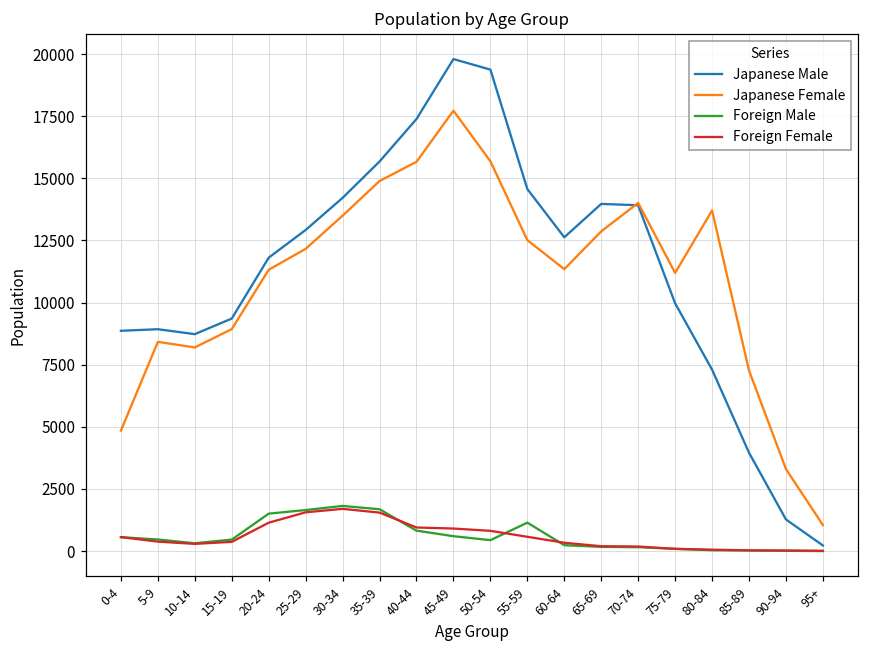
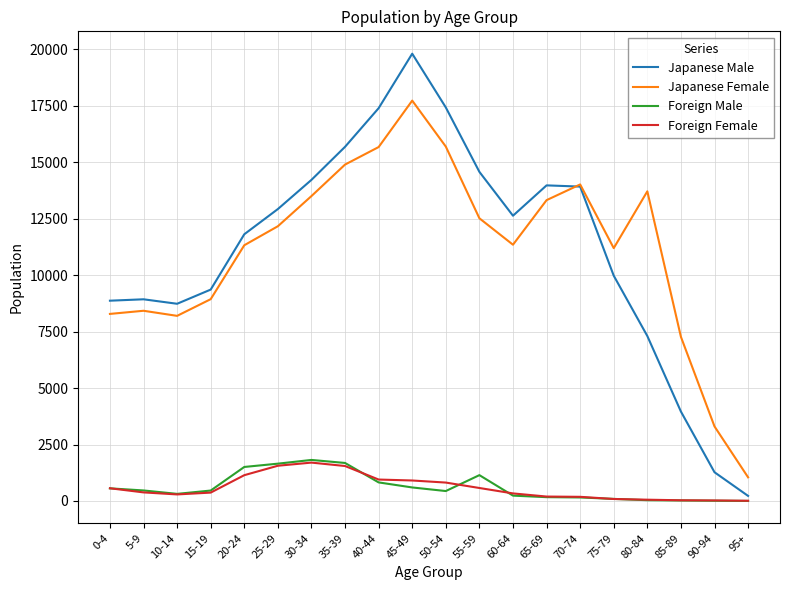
Japanese Female, 0-4: 4800 -> 8300
Japanese Male, 50-54: 19400 -> 17400
Japanese Female, 65-69: 12900 -> 13300
